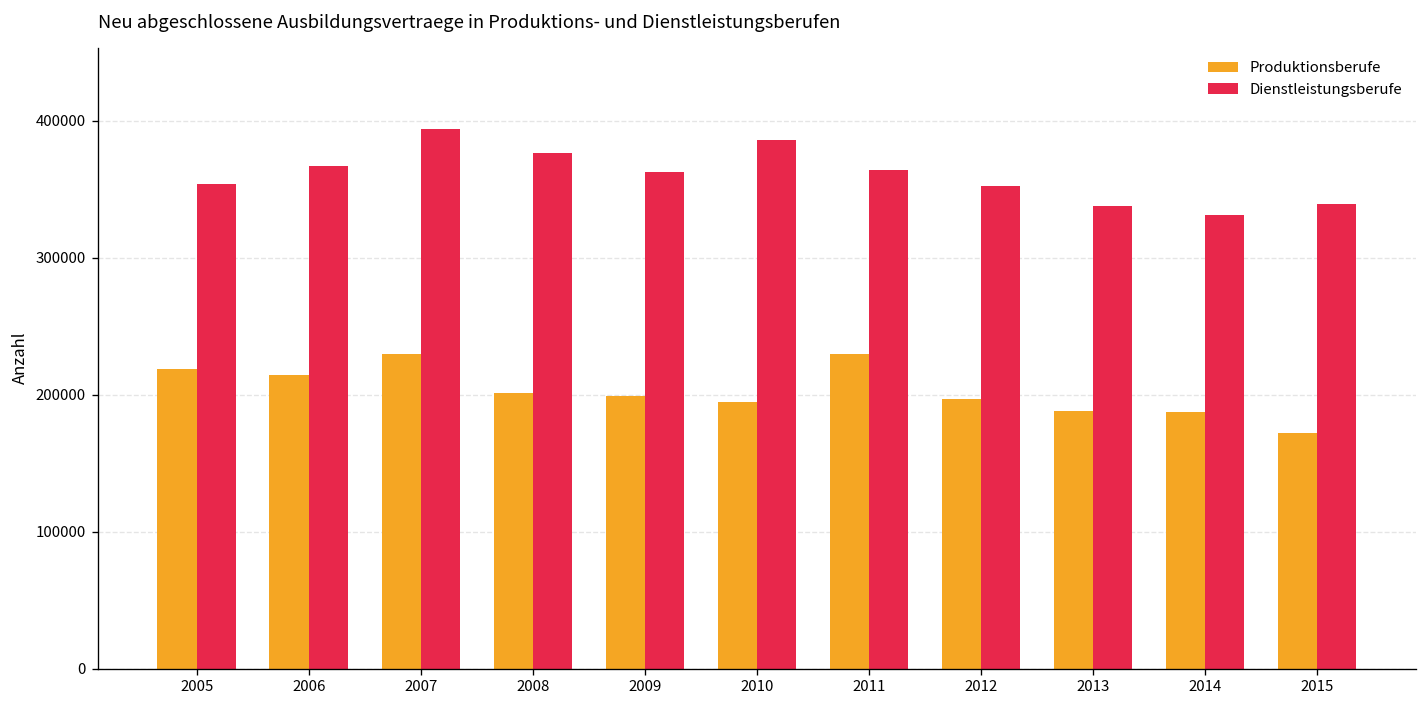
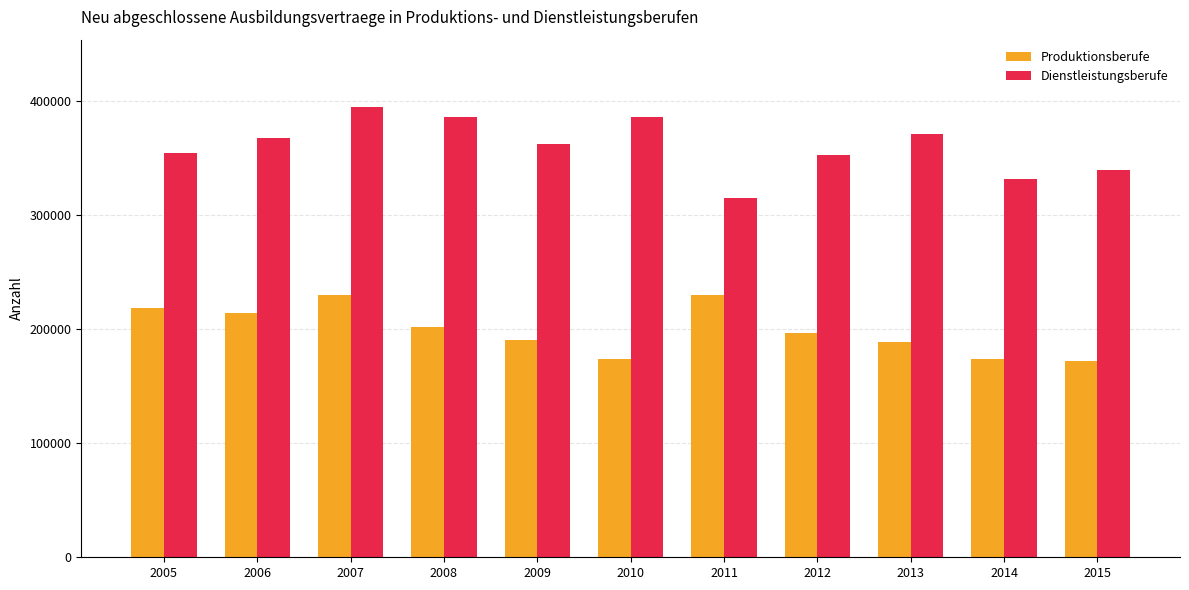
Dienstleistungsberufe, 2008: 376000 -> 385000
Produktionsberufe, 2009: 199000 -> 190000
Produktionsberufe, 2010: 195000 -> 174000
Dienstleistungsberufe, 2011: 364000 -> 315000
Dienstleistungsberufe, 2013: 338000 -> 370000
Produktionsberufe, 2014: 187000 -> 174000
